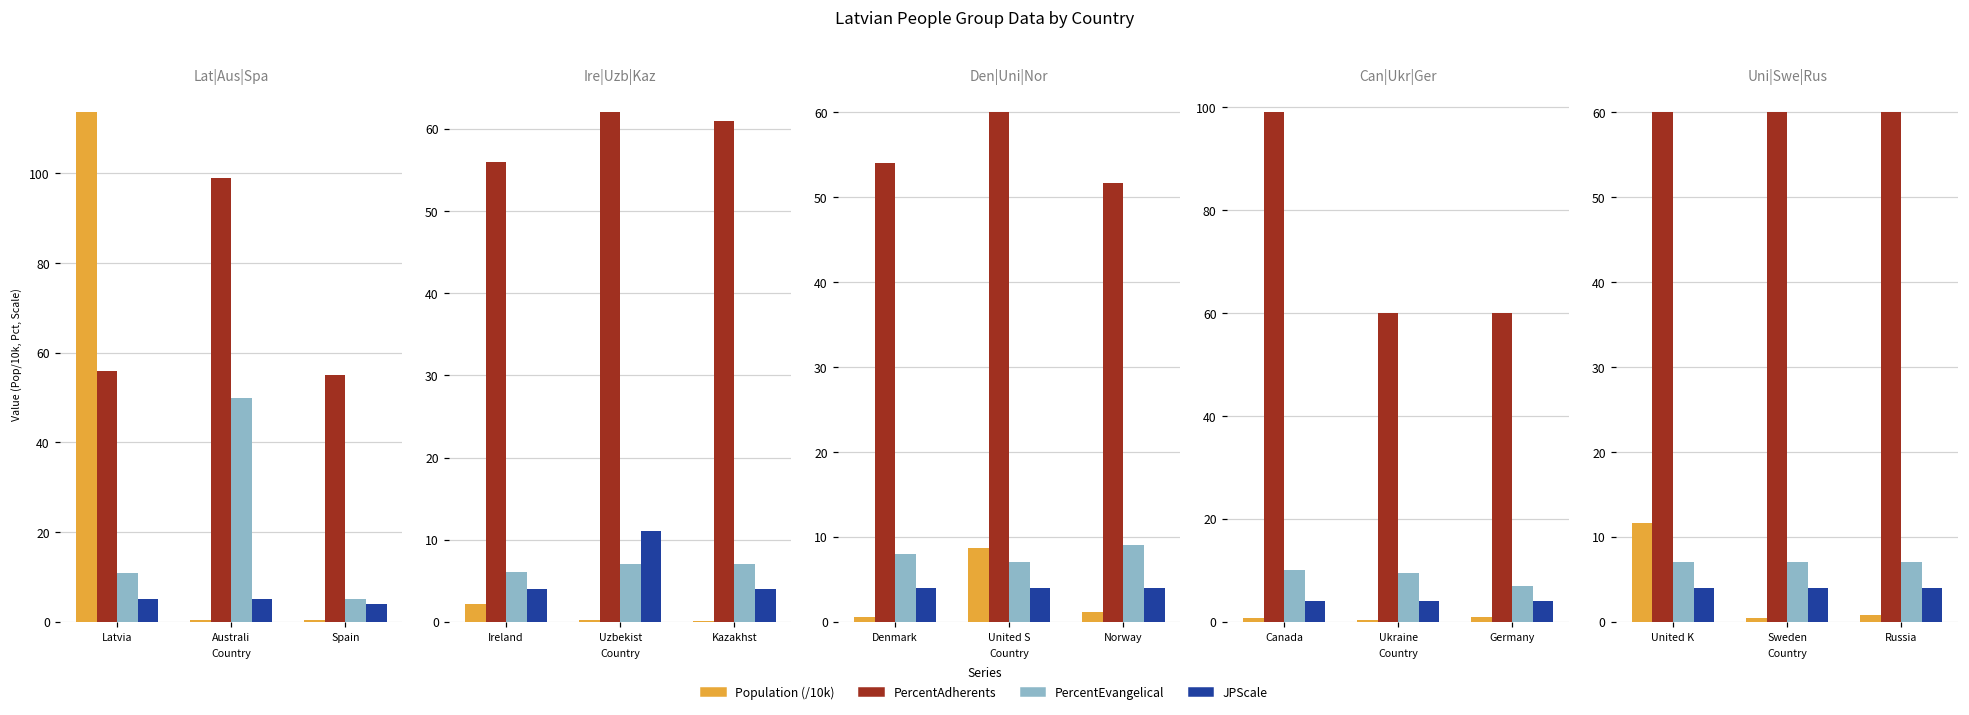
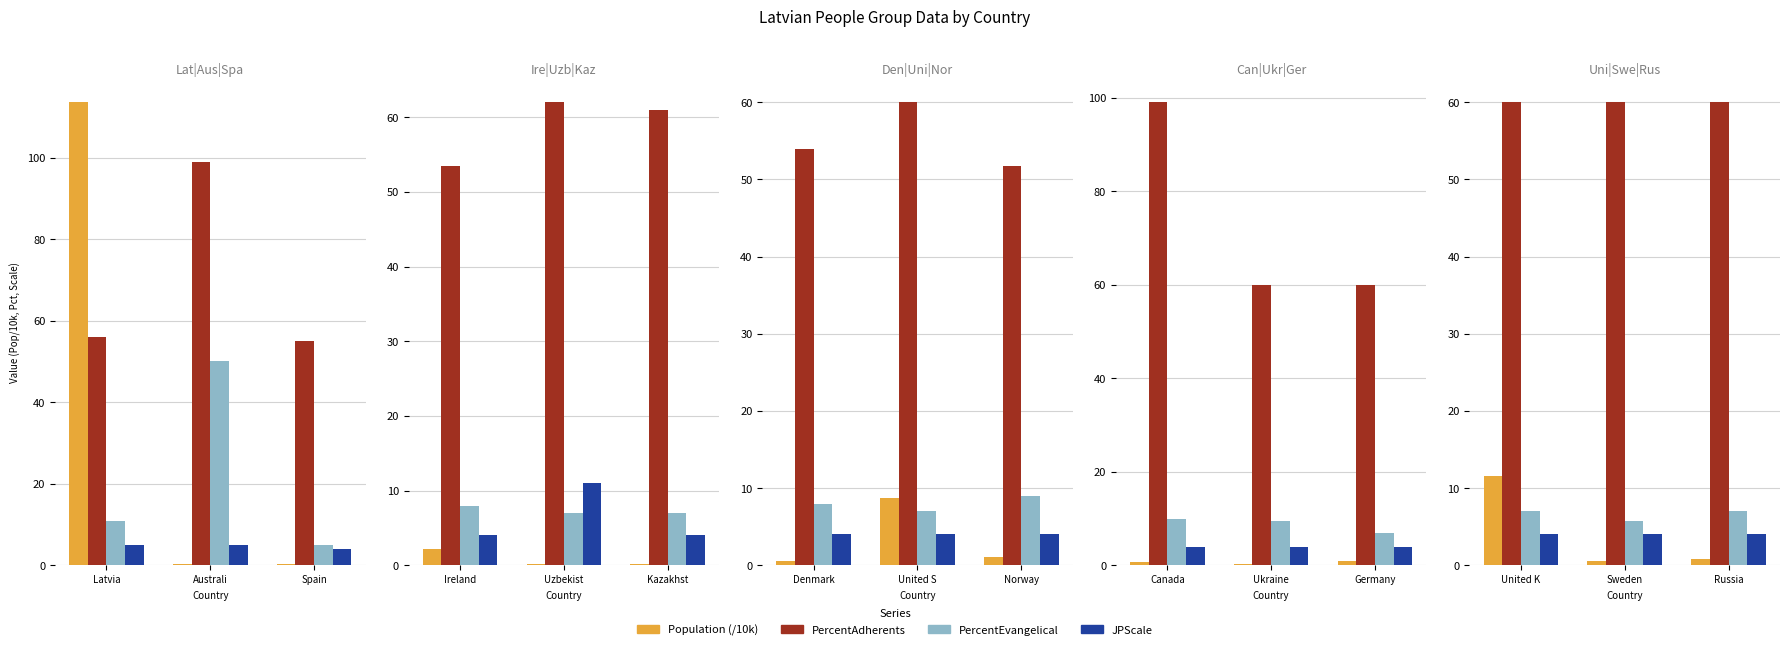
Ire|Uzb|Kaz, PercentAdherents, Ireland: 56 -> 54
Ire|Uzb|Kaz, PercentEvangelical, Ireland: 6 -> 8
Uni|Swe|Rus, PercentEvangelical, Sweden: 7 -> 6
